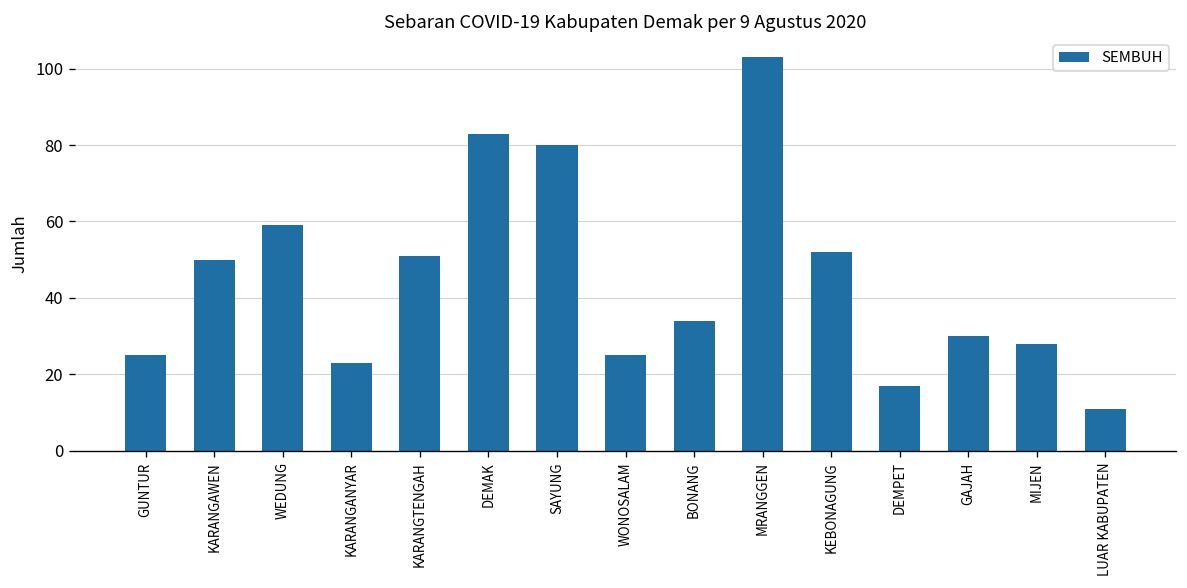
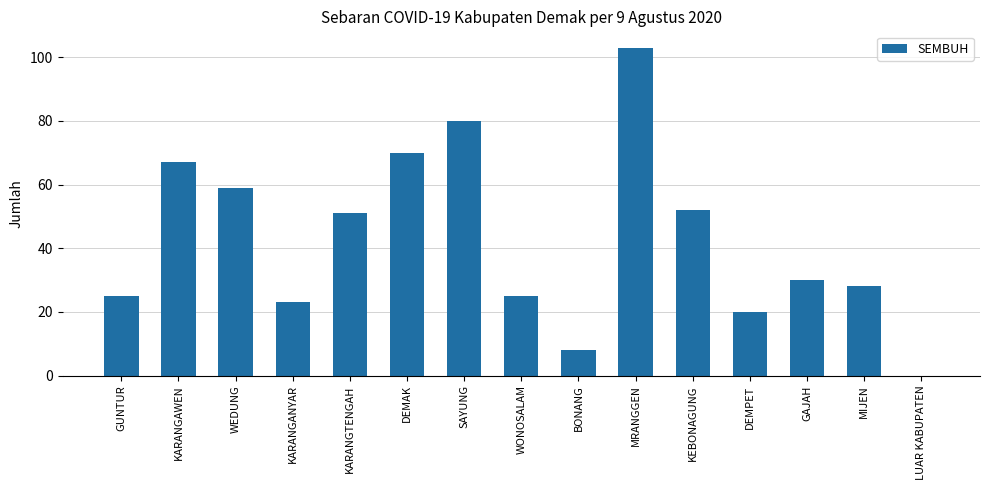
KARANGAWEN: 50 -> 67
DEMAK: 83 -> 70
BONANG: 34 -> 8
DEMPET: 17 -> 20
LUAR KABUPATEN: 11 -> 0
